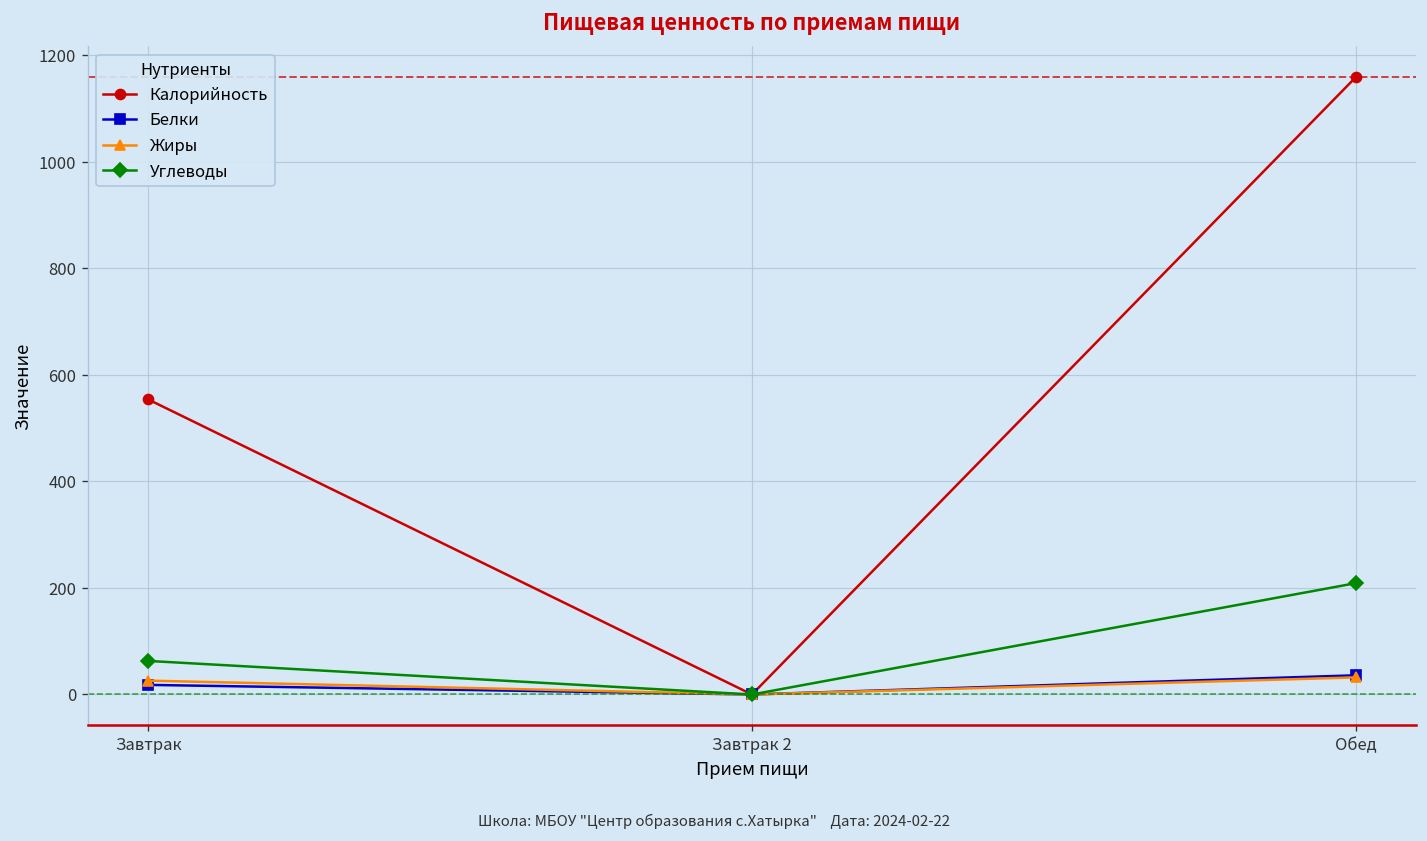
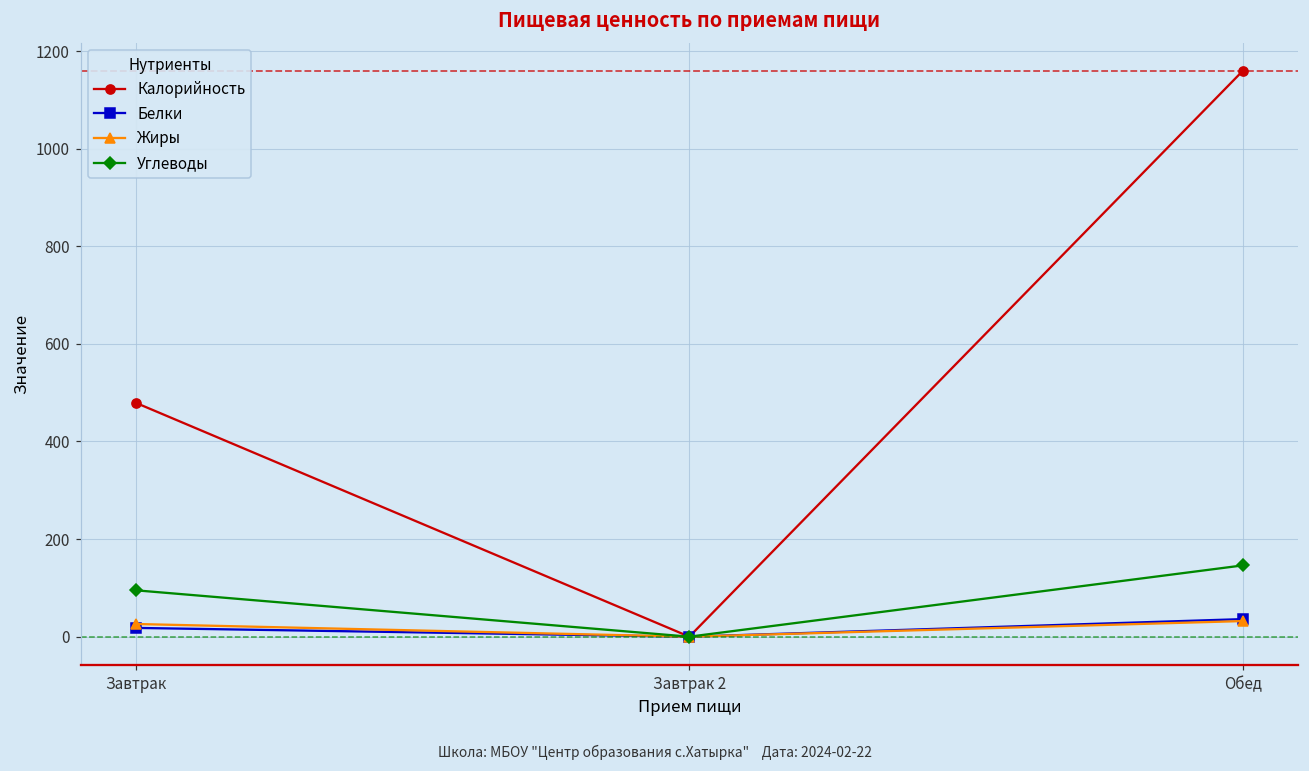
Калорийность, Завтрак: 550 -> 480
Углеводы, Завтрак: 60 -> 100
Углеводы, Обед: 210 -> 150
